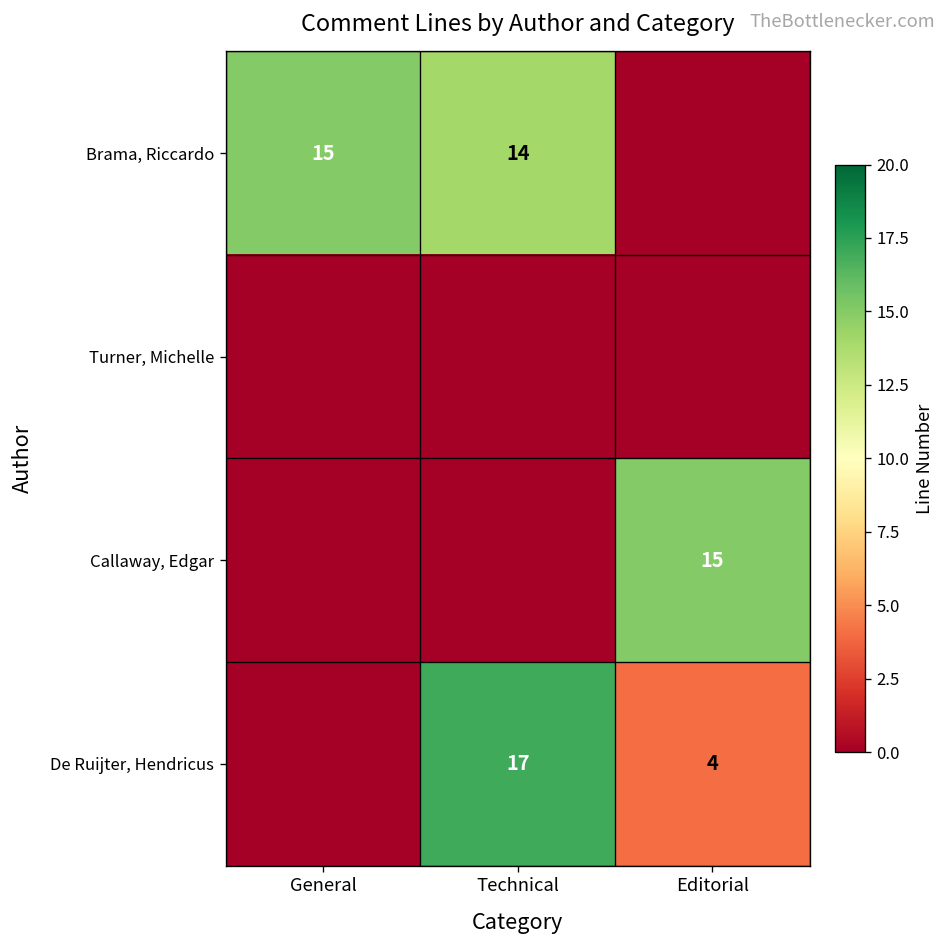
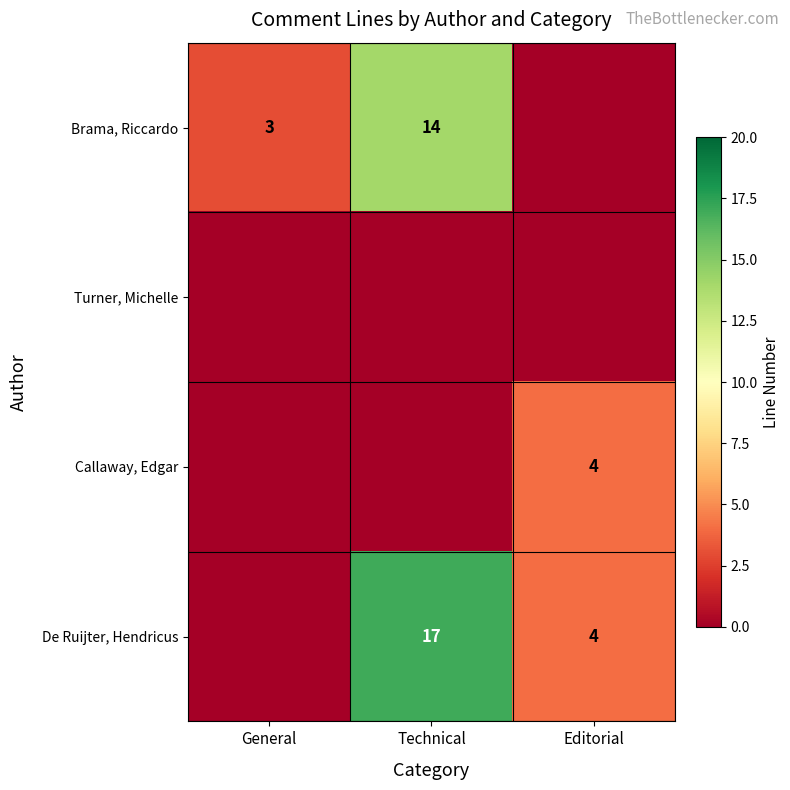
Brama, Riccardo, General: 15 -> 3
Callaway, Edgar, Editorial: 15 -> 4
